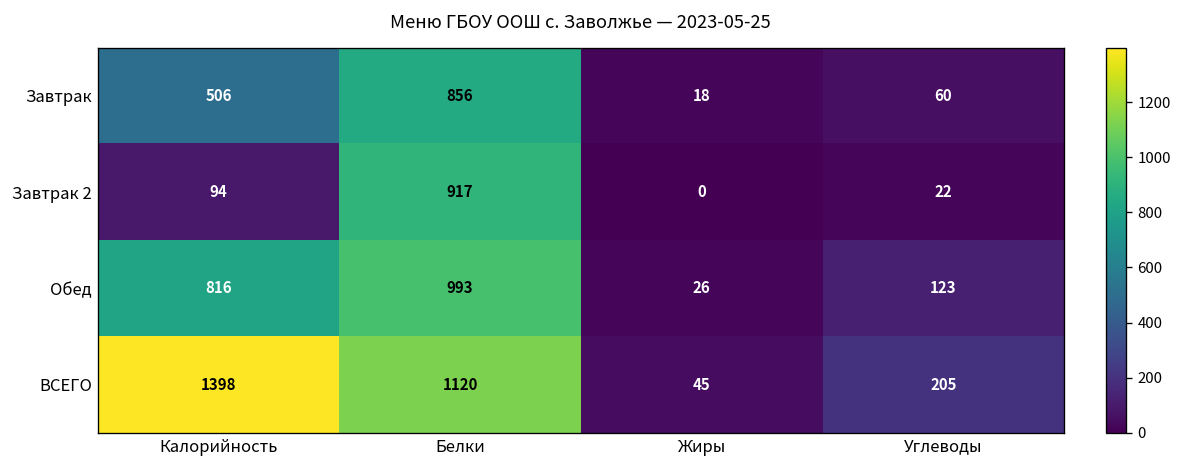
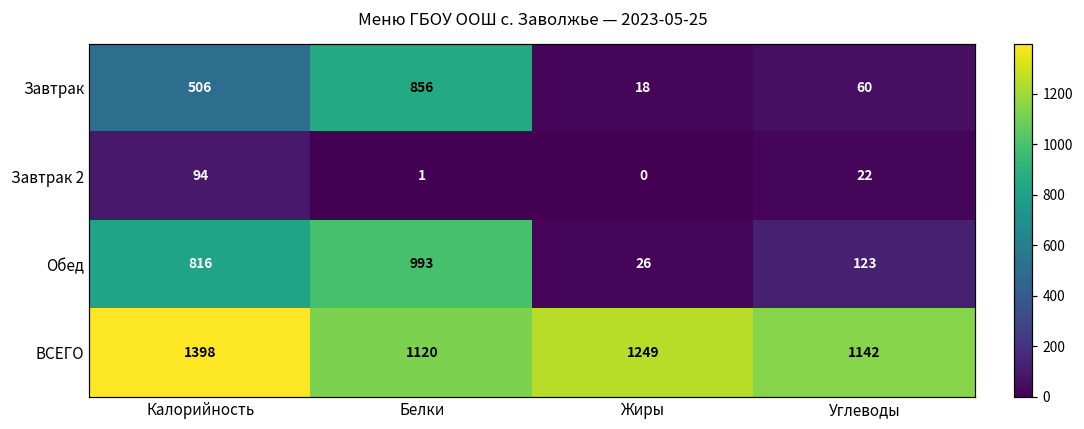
Завтрак 2, Белки: 917 -> 1
ВСЕГО, Жиры: 45 -> 1249
ВСЕГО, Углеводы: 205 -> 1142
